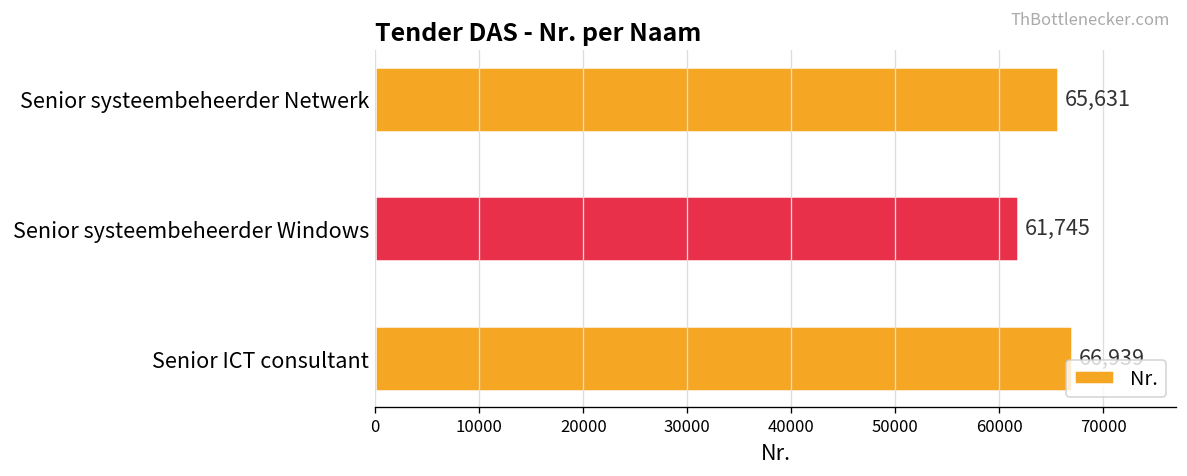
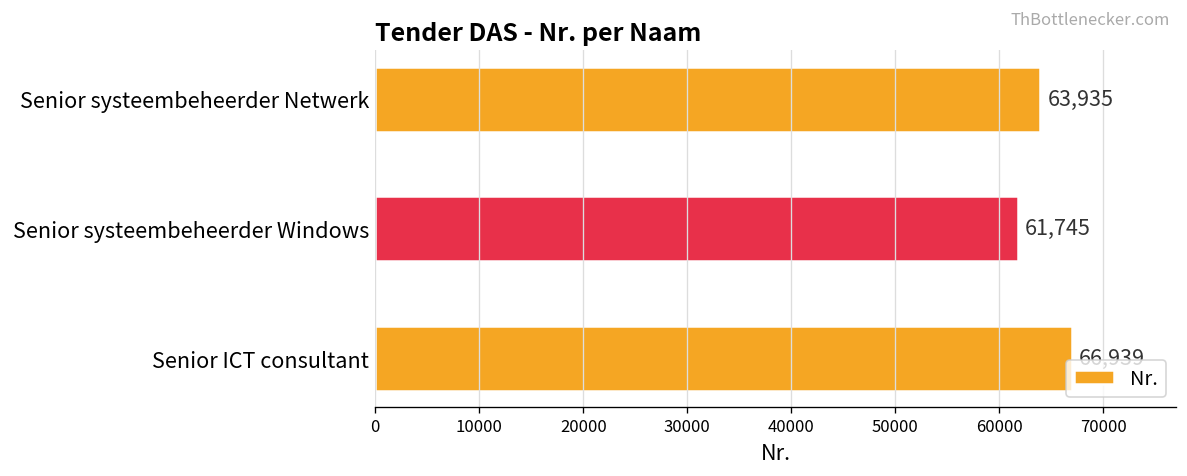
Senior systeembeheerder Netwerk: 65,631 -> 63,935
